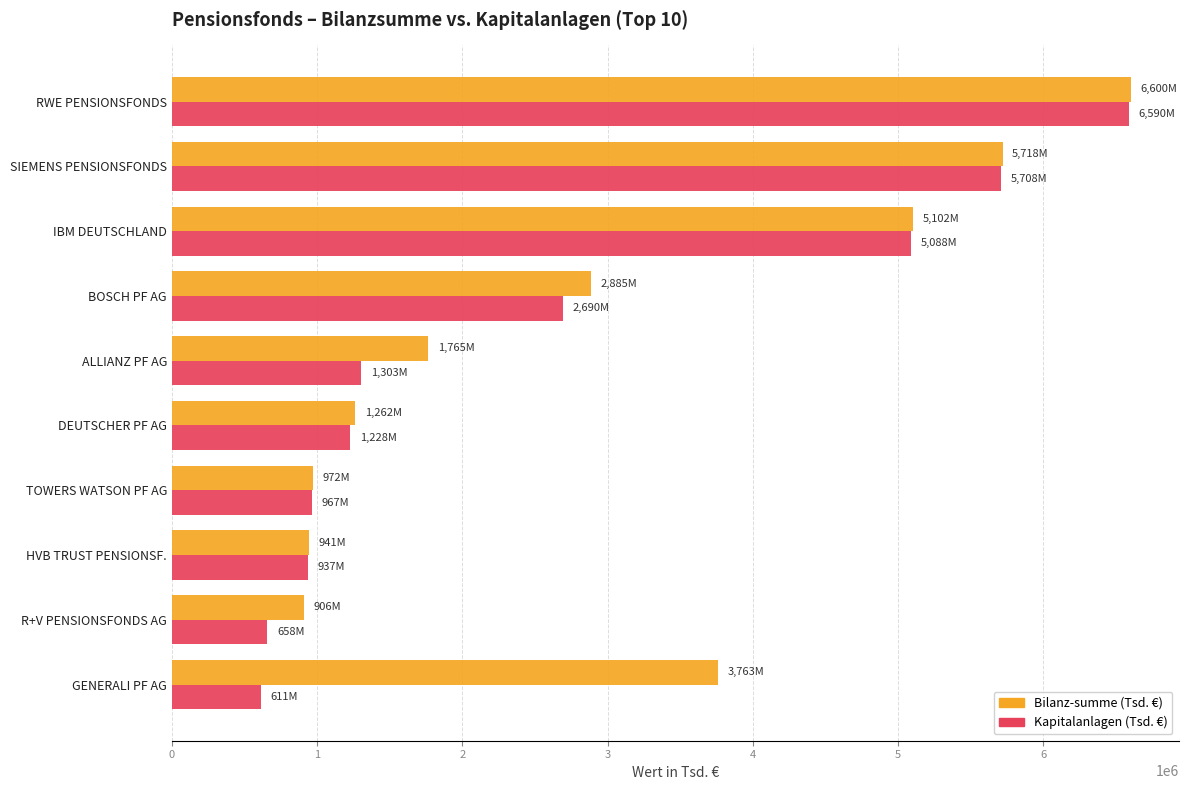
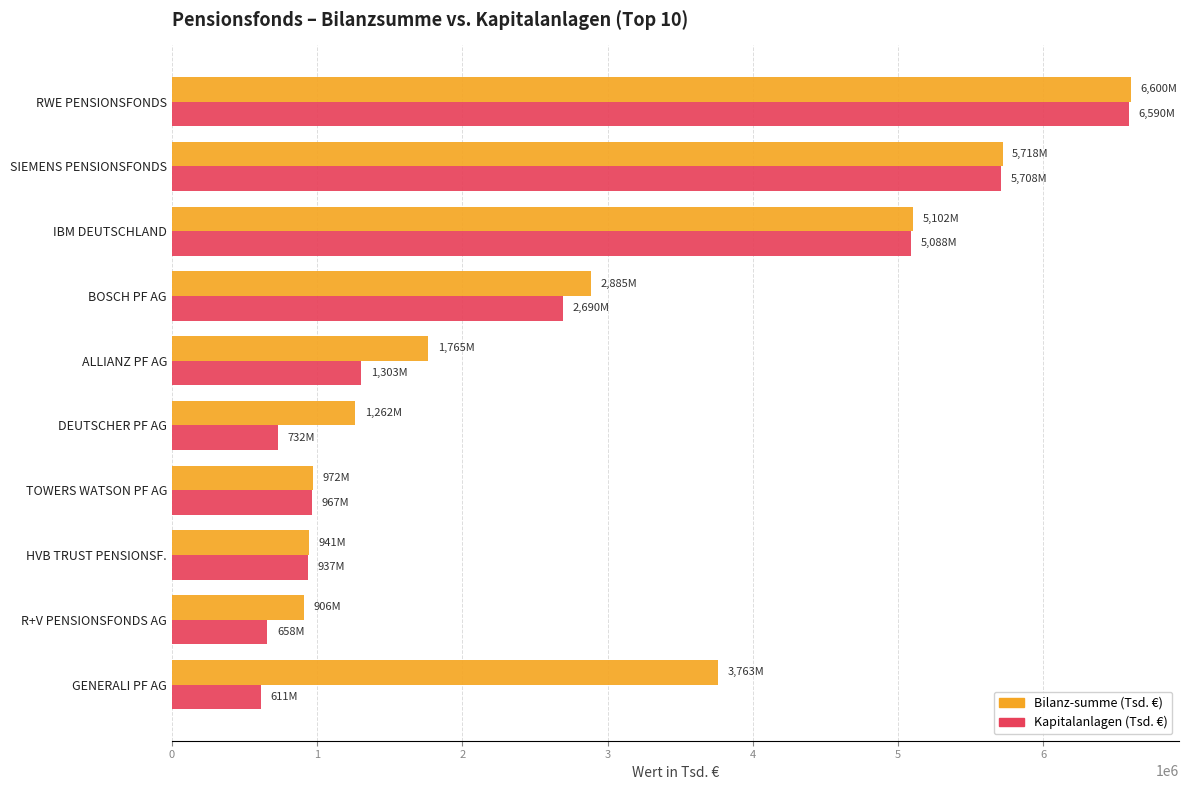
Kapitalanlagen (Tsd. €), DEUTSCHER PF AG: 1,228M -> 732M
